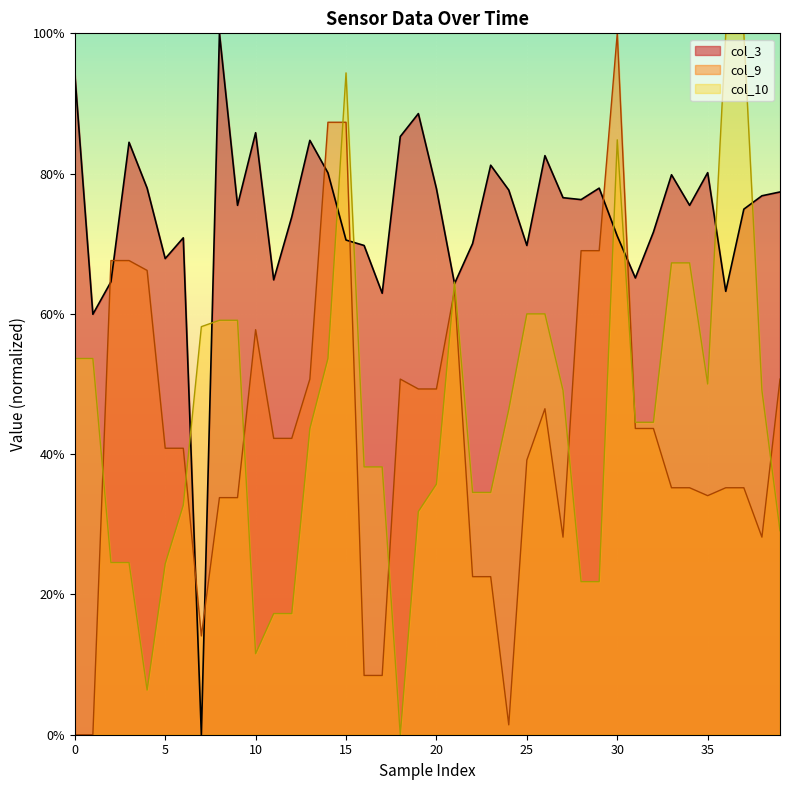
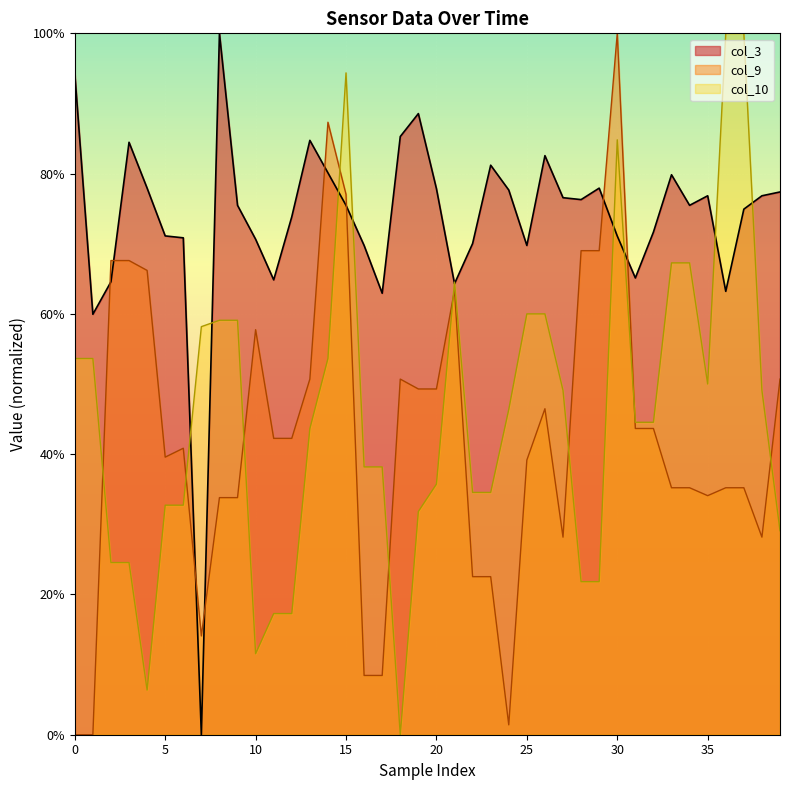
col_3, 5: 68% -> 71%
col_9, 5: 41% -> 40%
col_10, 5: 24% -> 33%
col_3, 10: 86% -> 71%
col_3, 15: 71% -> 75%
col_9, 15: 87% -> 77%
col_3, 35: 80% -> 77%
